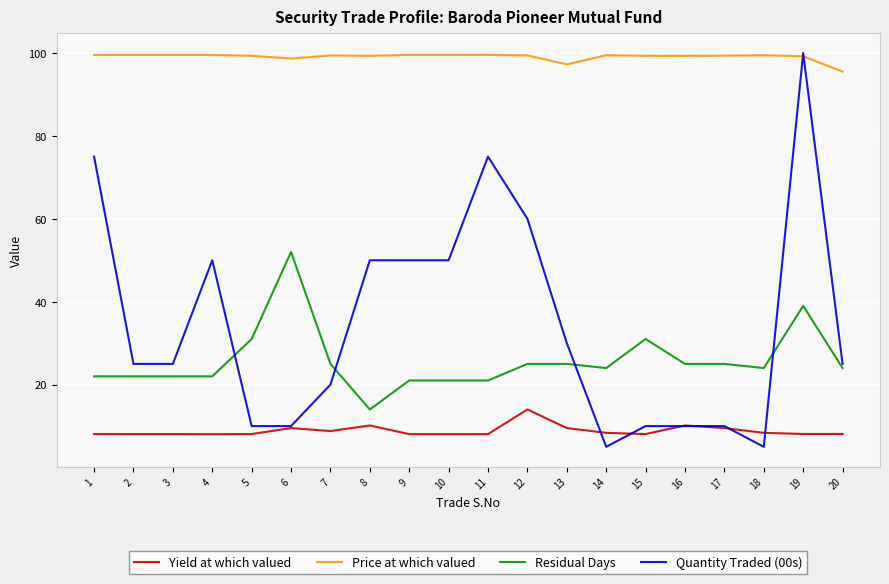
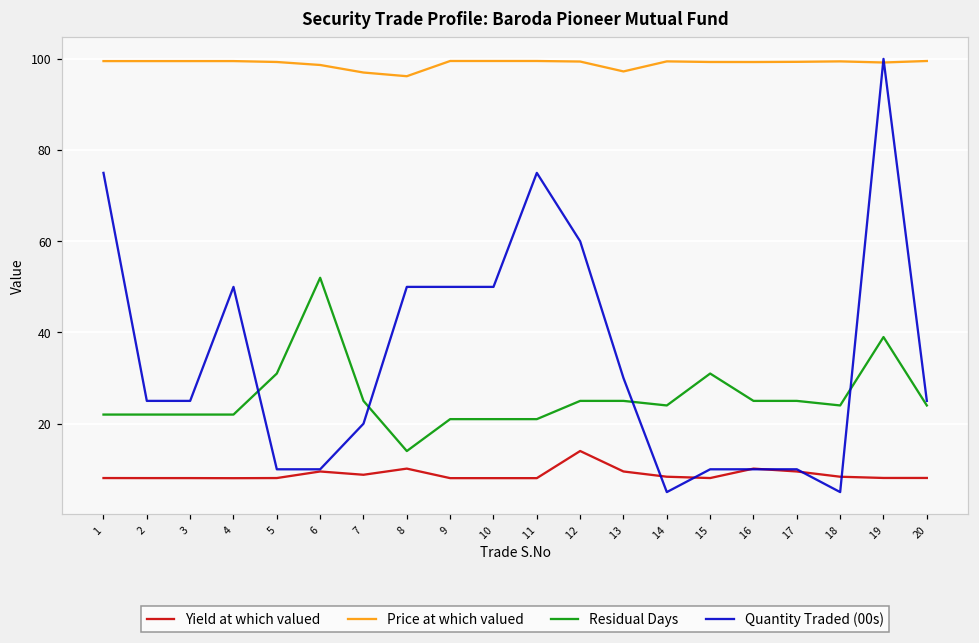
Price at which valued, 7: 99 -> 97
Price at which valued, 8: 99 -> 96
Price at which valued, 20: 96 -> 100
